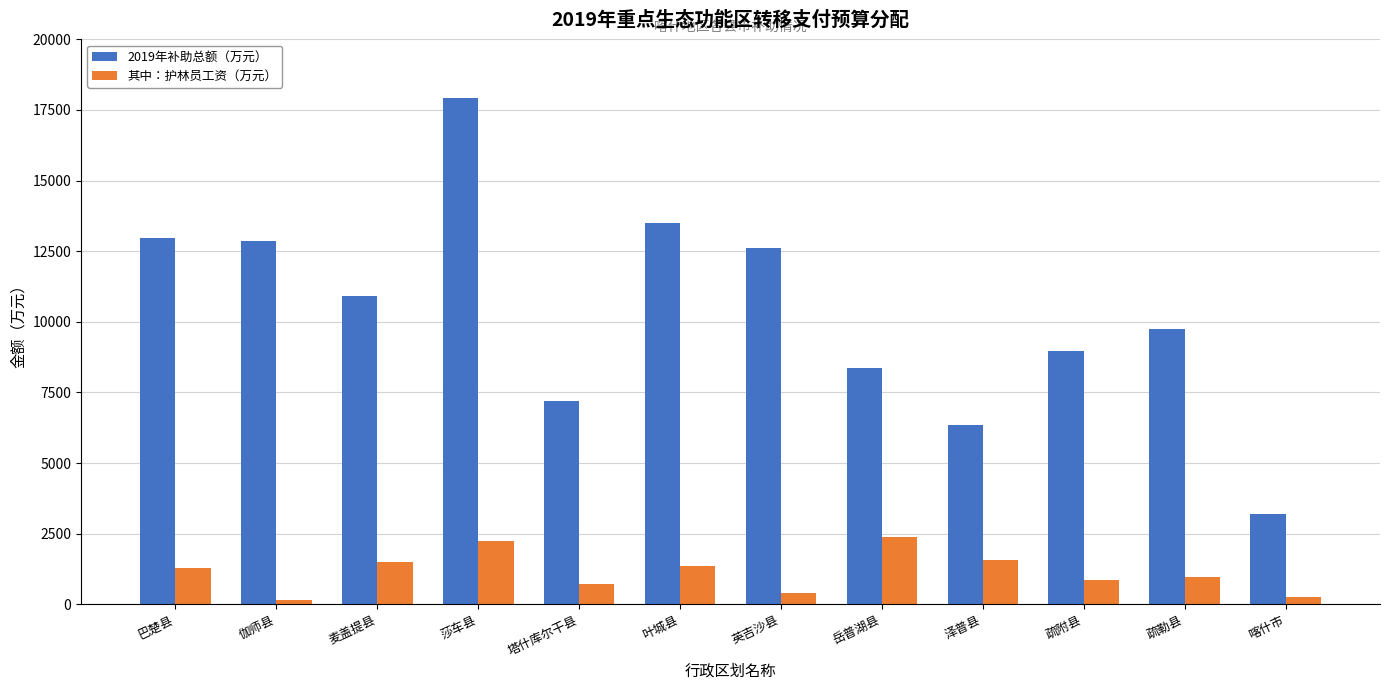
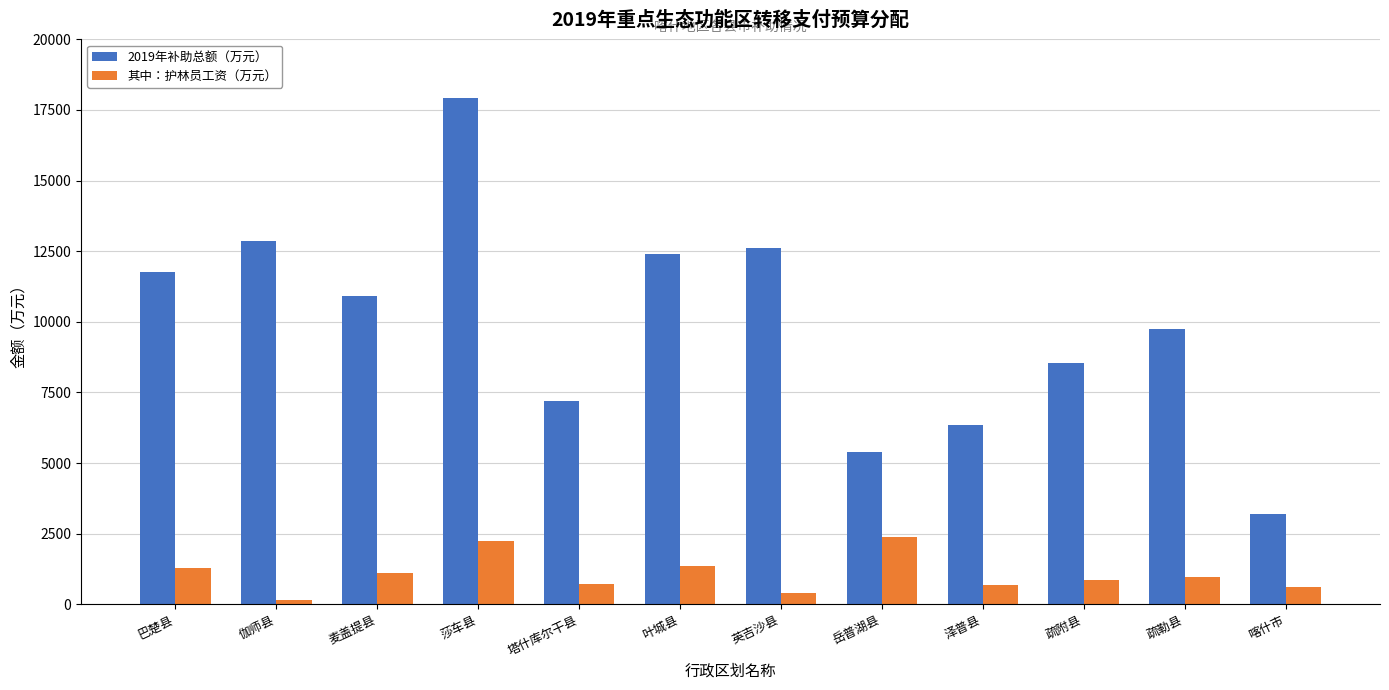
2019年补助总额（万元）, 巴楚县: 13000 -> 11800
其中：护林员工资（万元）, 麦盖提县: 1500 -> 1100
2019年补助总额（万元）, 叶城县: 13500 -> 12400
2019年补助总额（万元）, 岳普湖县: 8400 -> 5400
其中：护林员工资（万元）, 泽普县: 1600 -> 700
2019年补助总额（万元）, 疏附县: 9000 -> 8600
其中：护林员工资（万元）, 喀什市: 300 -> 600
